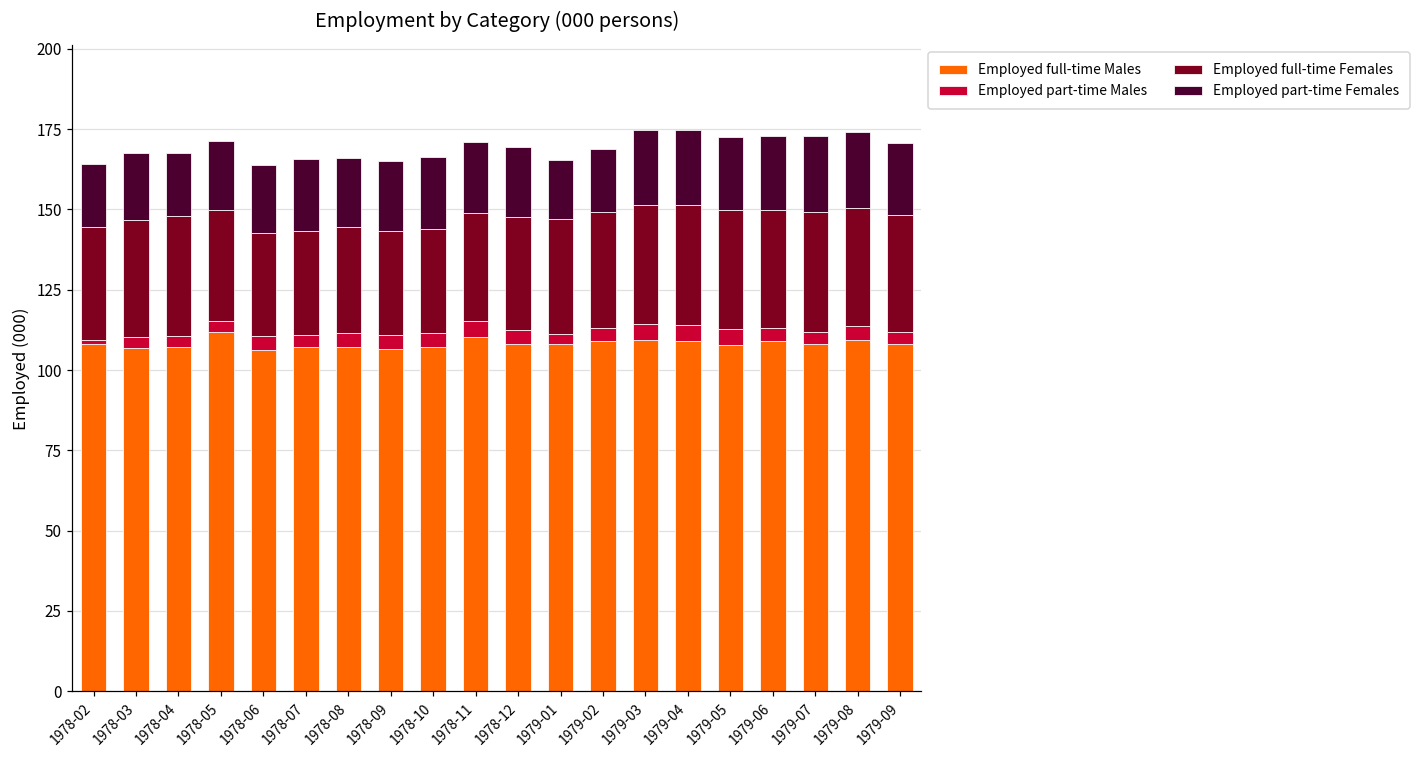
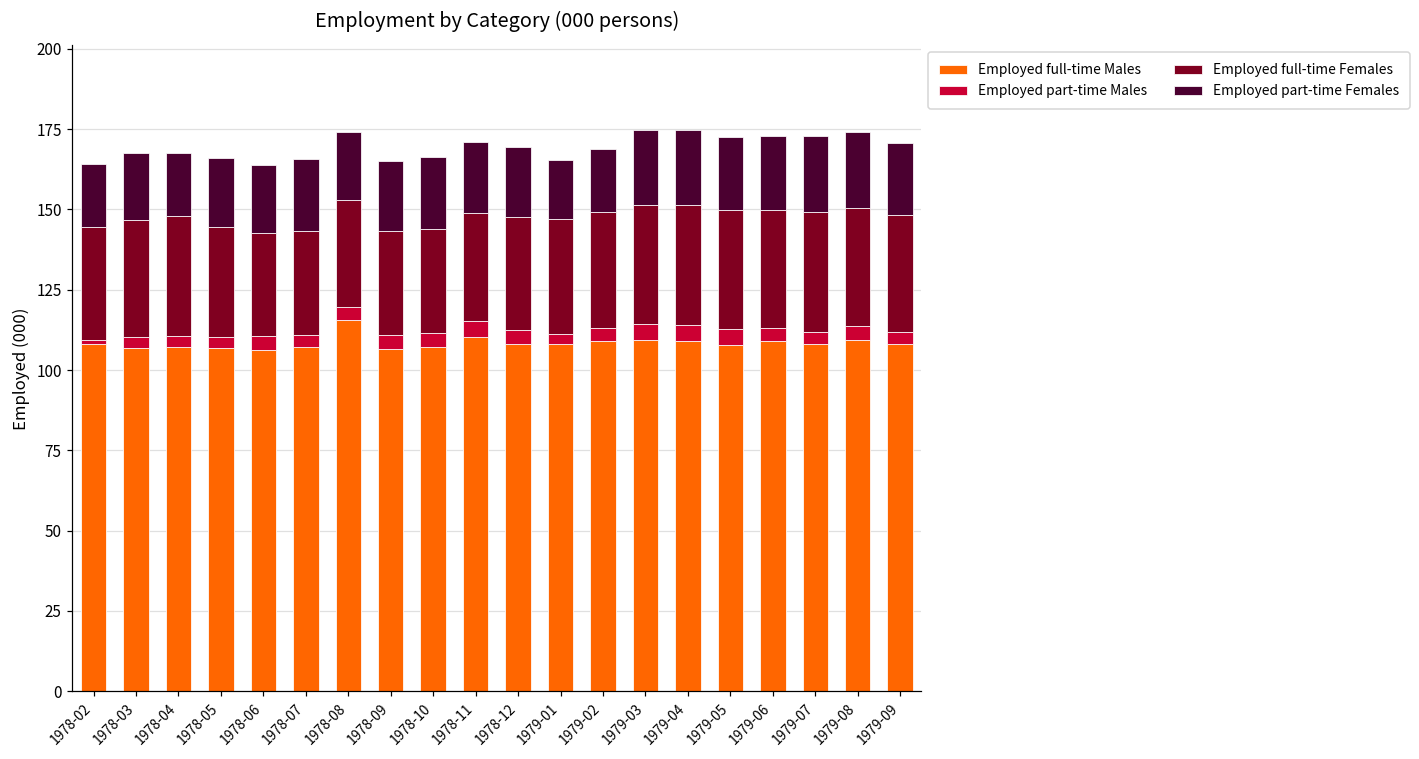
Employed full-time Males, 1978-05: 112 -> 107
Employed full-time Males, 1978-08: 107 -> 115
